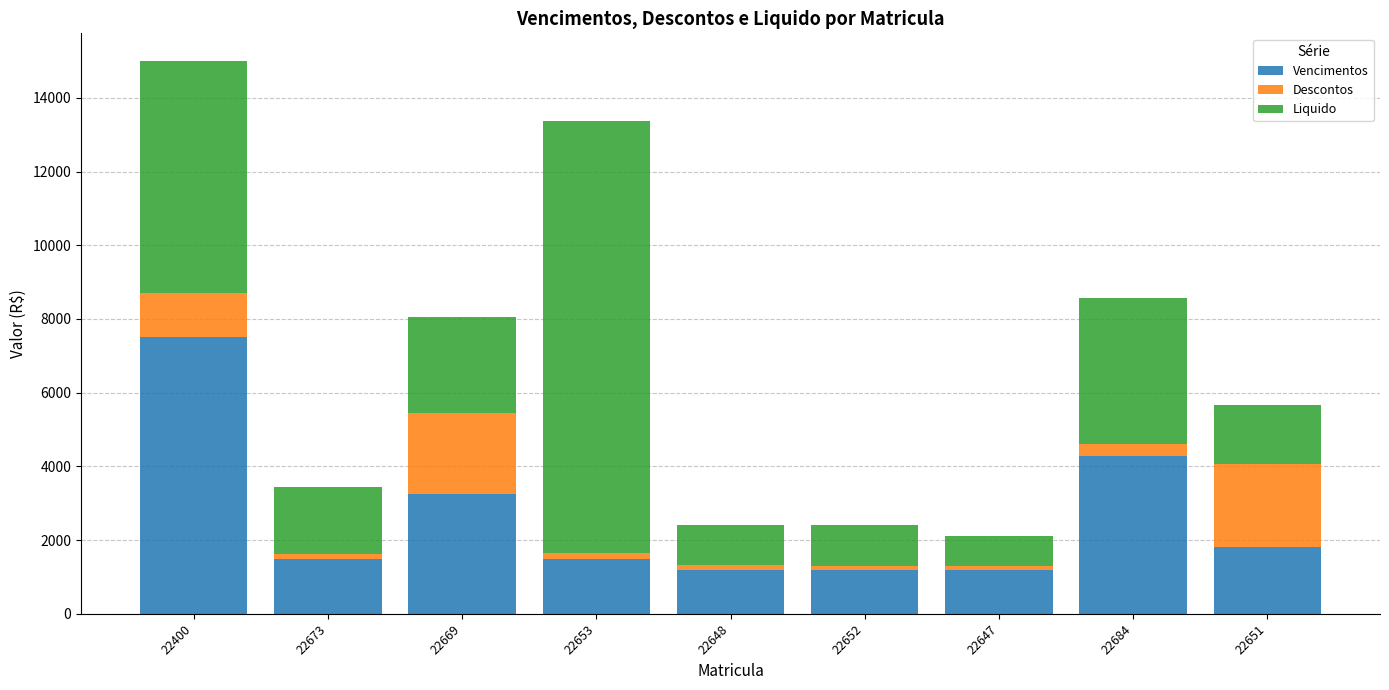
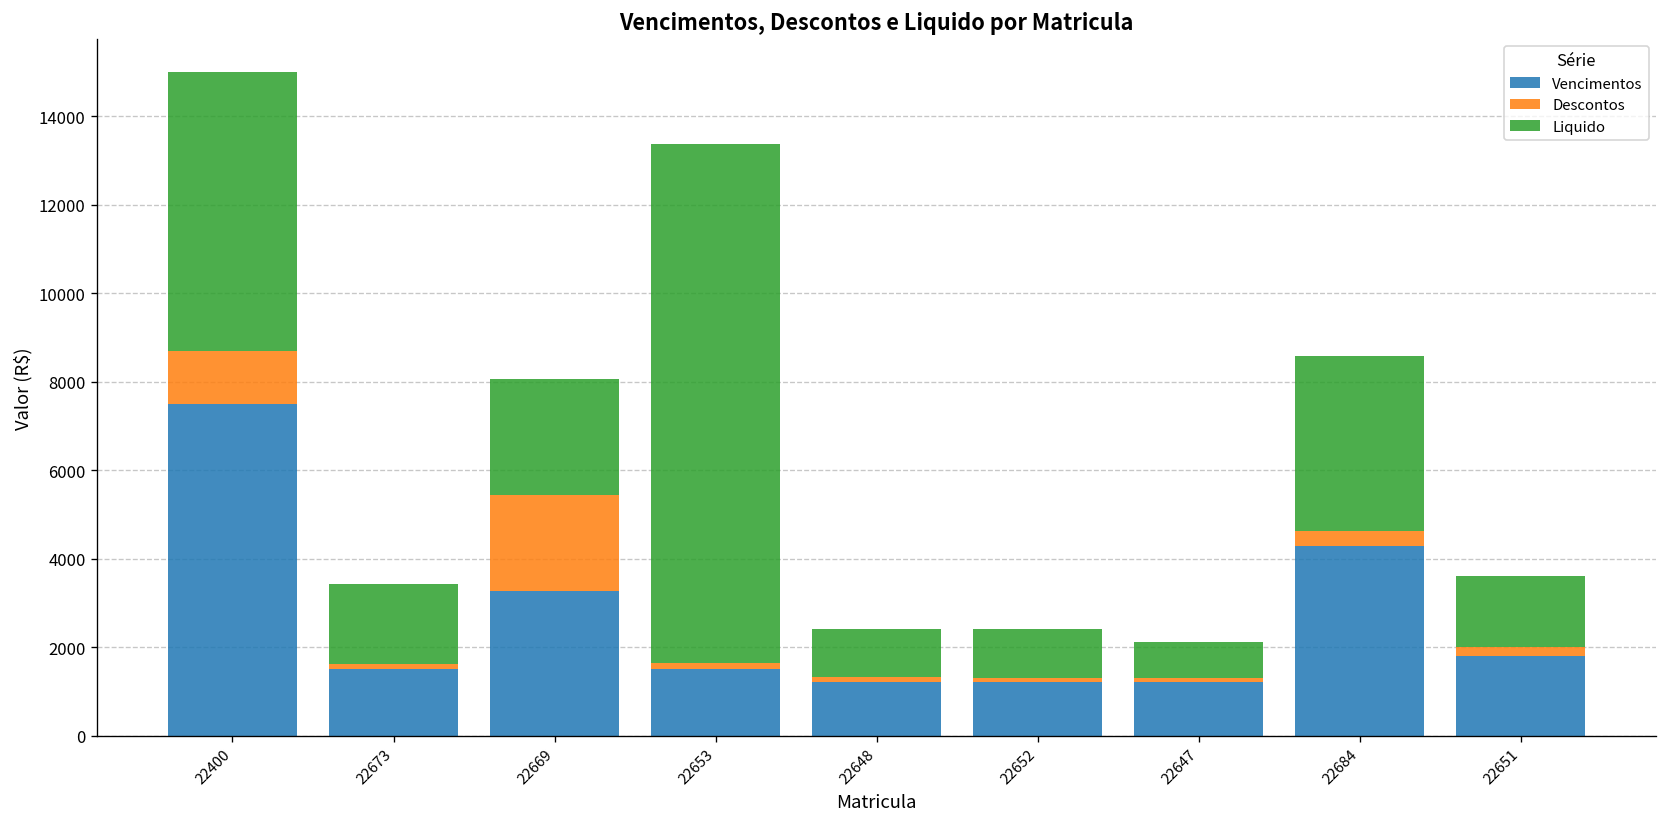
Descontos, 22651: 2300 -> 200
